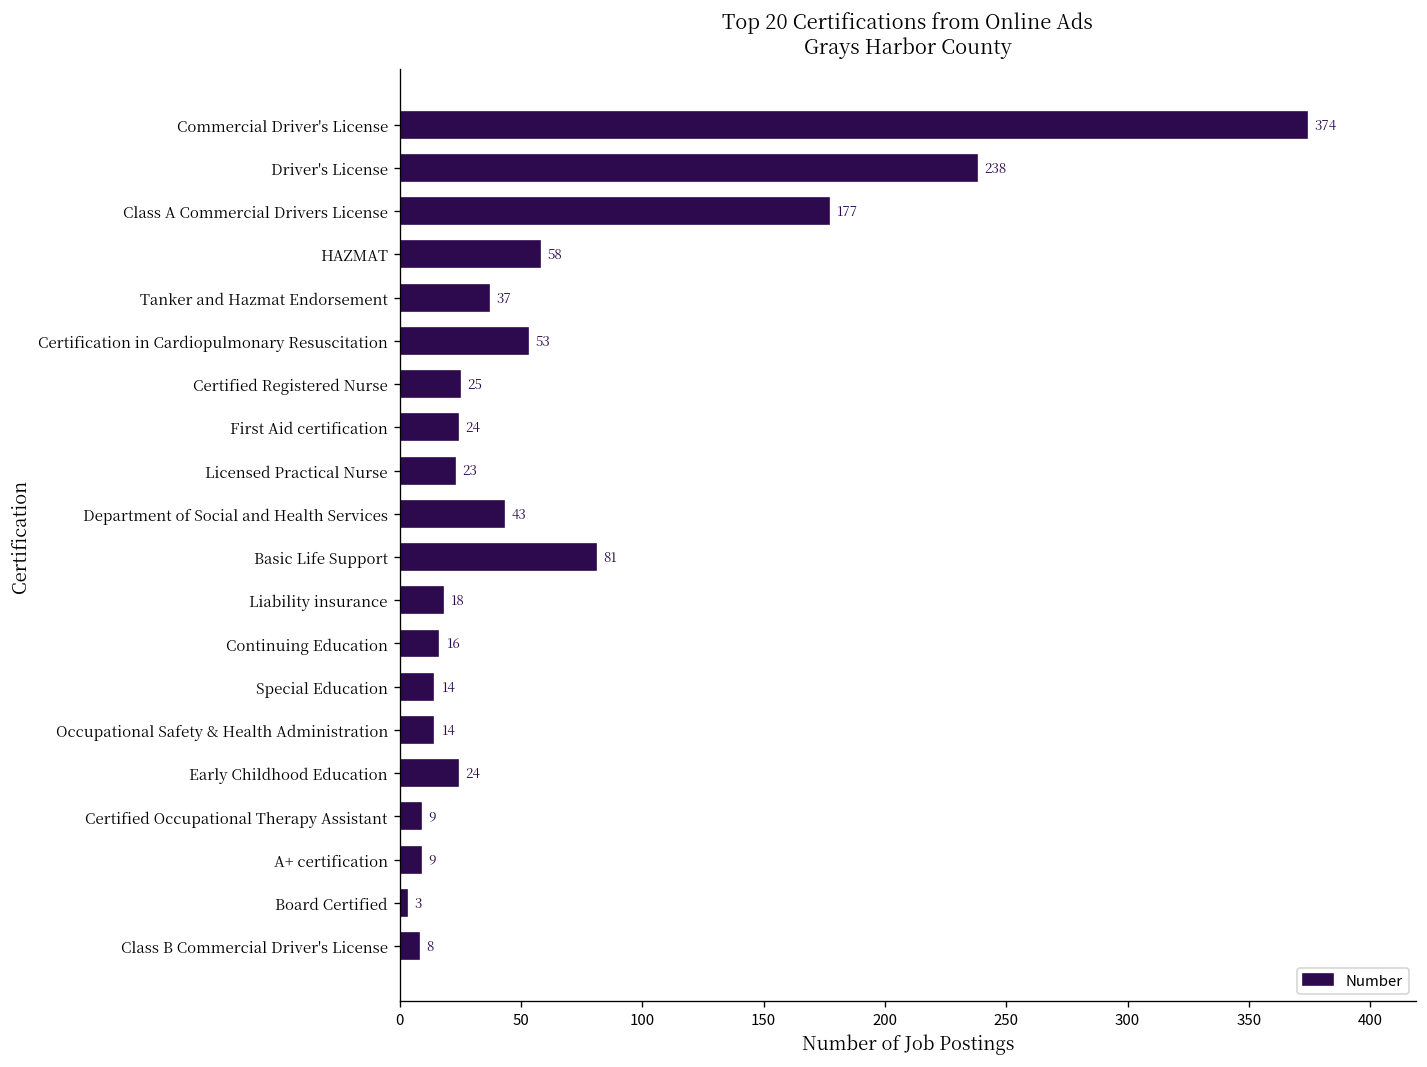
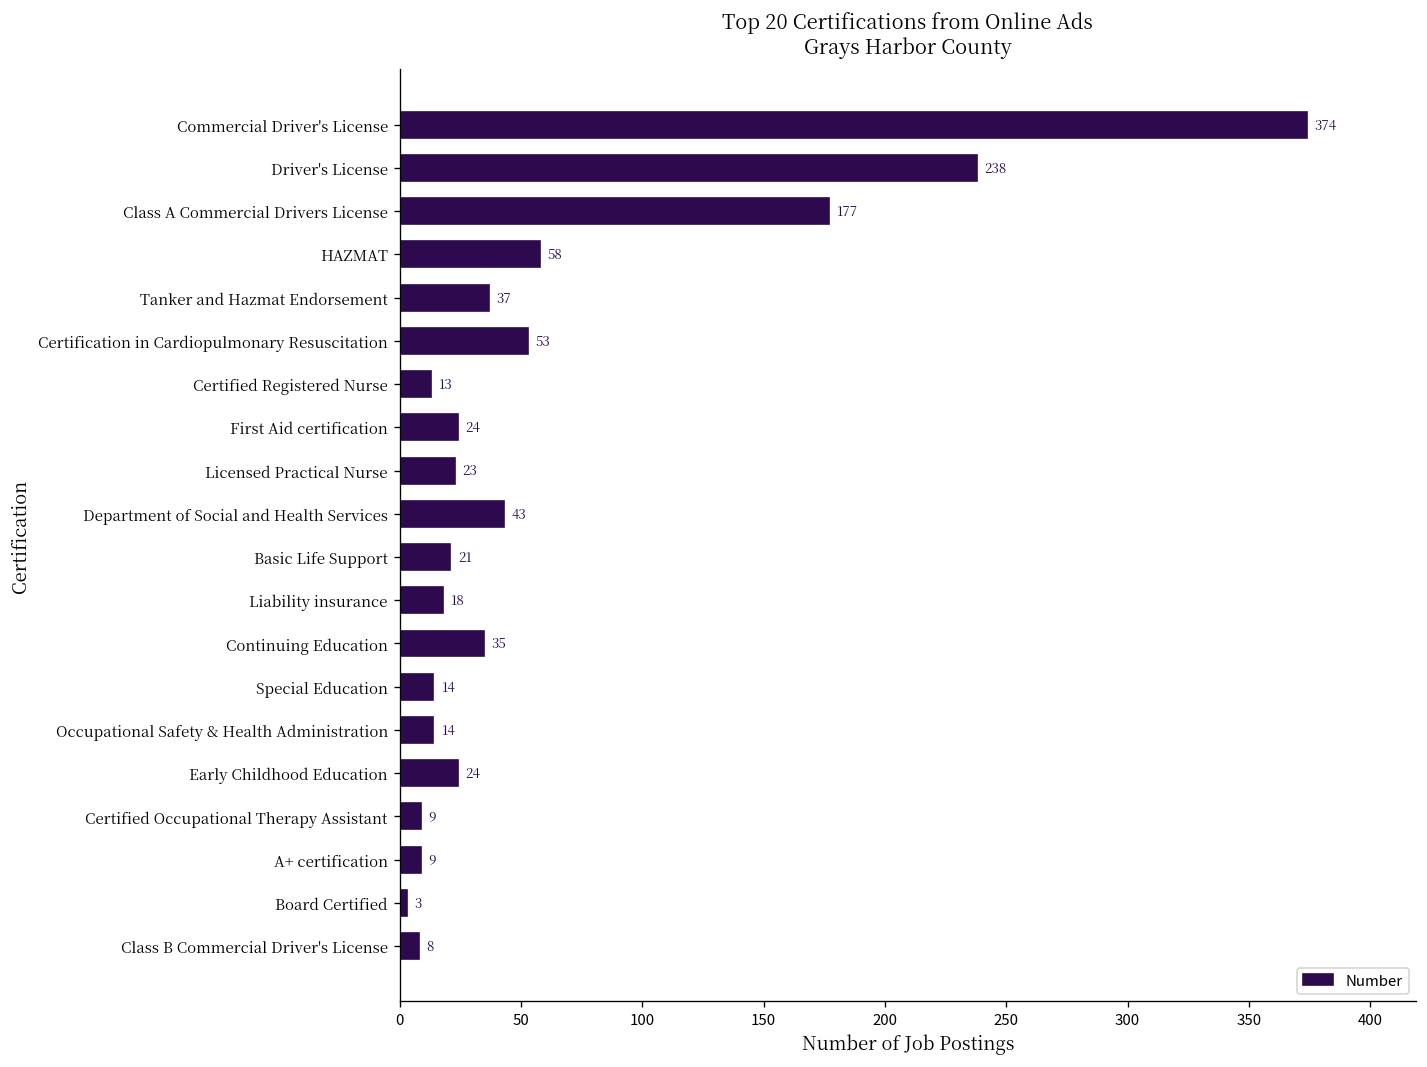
Certified Registered Nurse: 25 -> 13
Basic Life Support: 81 -> 21
Continuing Education: 16 -> 35
